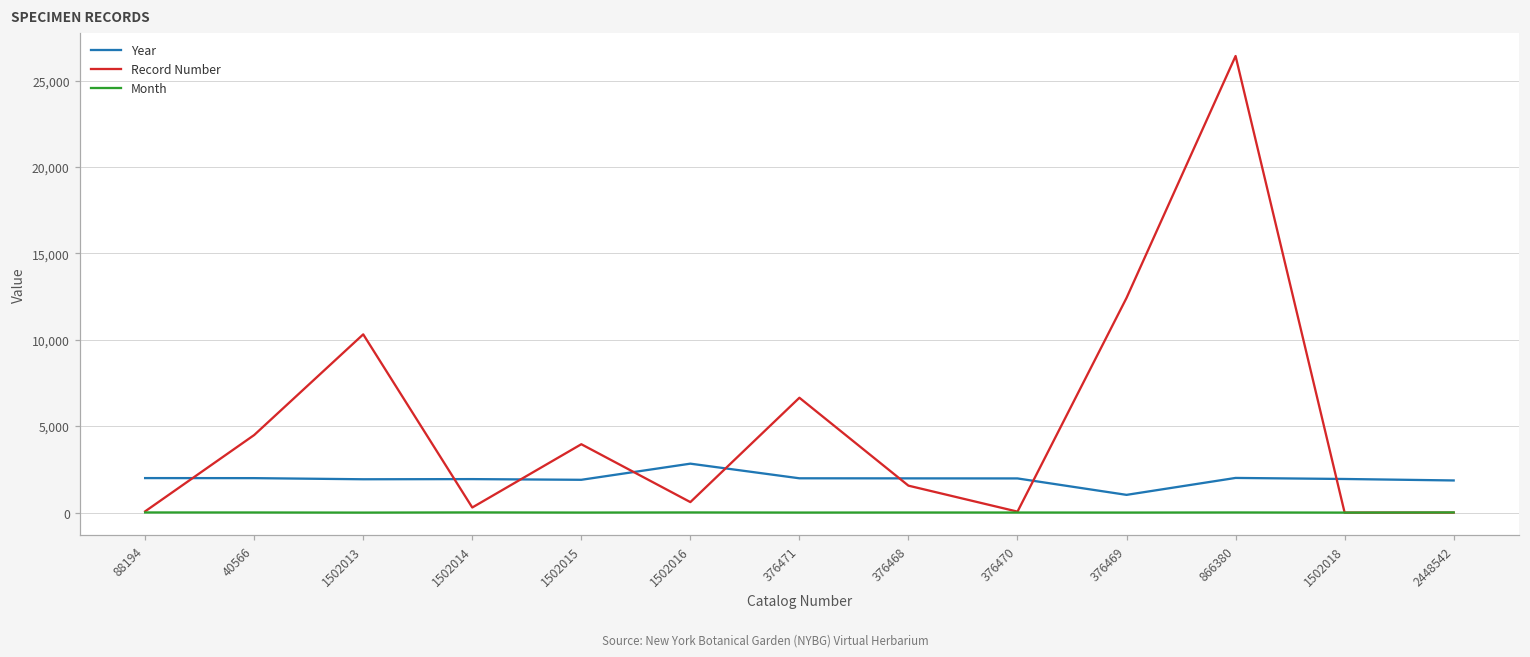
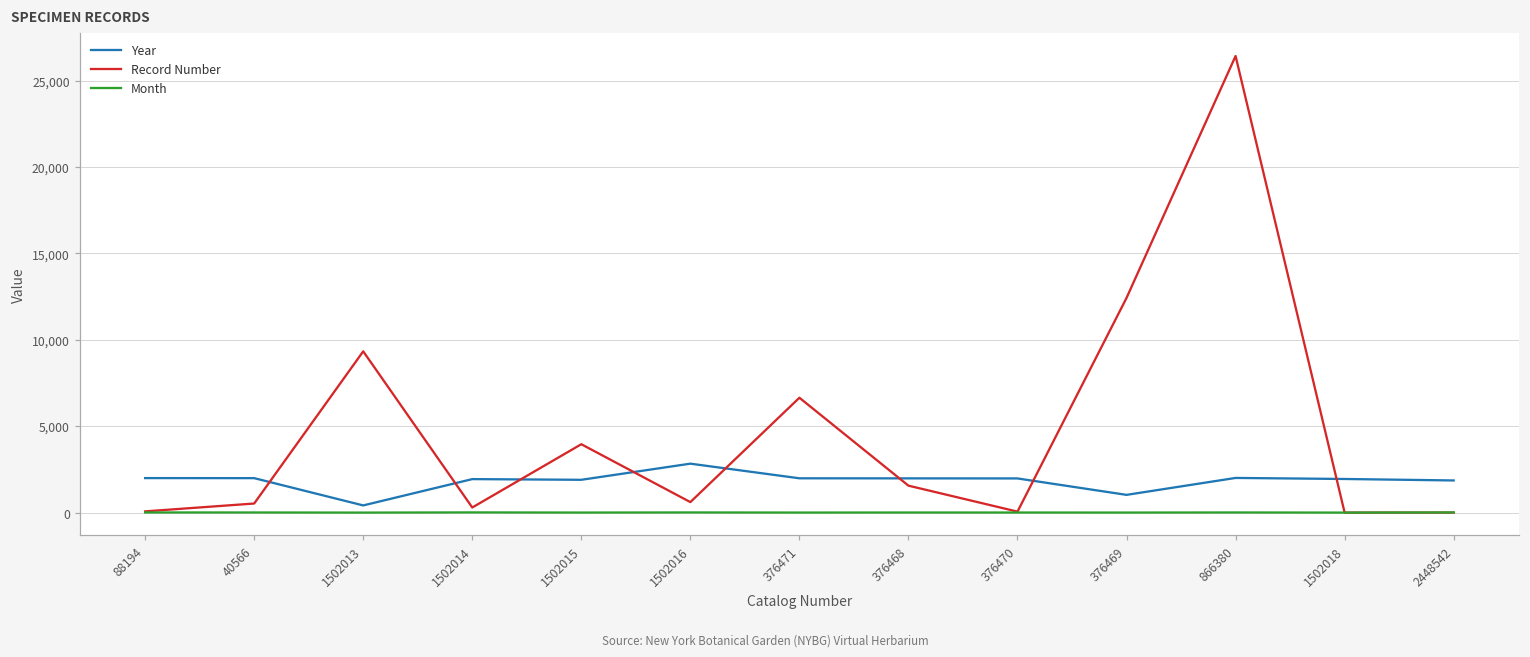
Record Number, 40566: 4,500 -> 500
Year, 1502013: 1,900 -> 400
Record Number, 1502013: 10,300 -> 9,300
